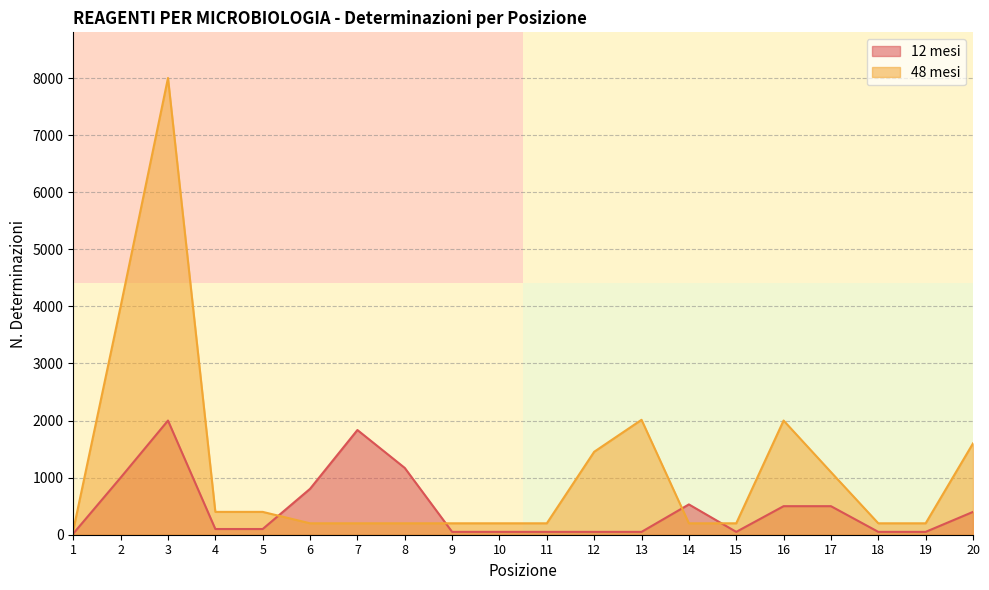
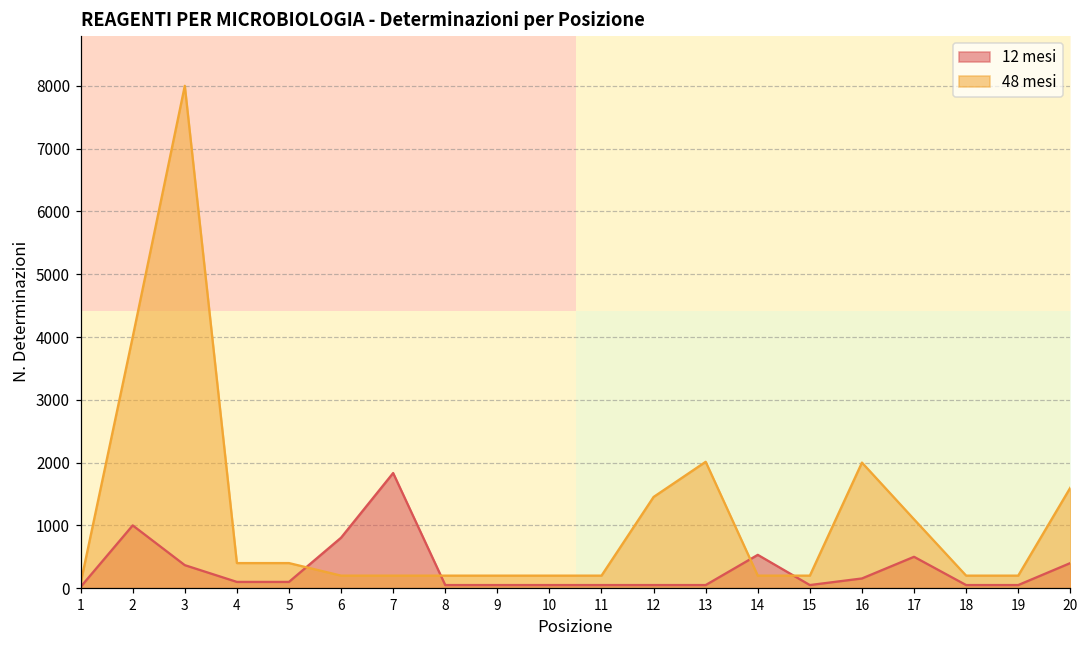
12 mesi, 3: 2000 -> 400
12 mesi, 8: 1200 -> 100
12 mesi, 16: 500 -> 200
